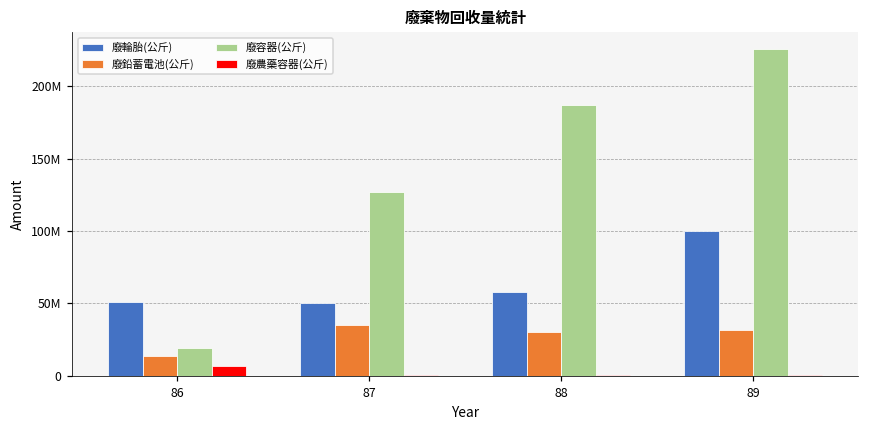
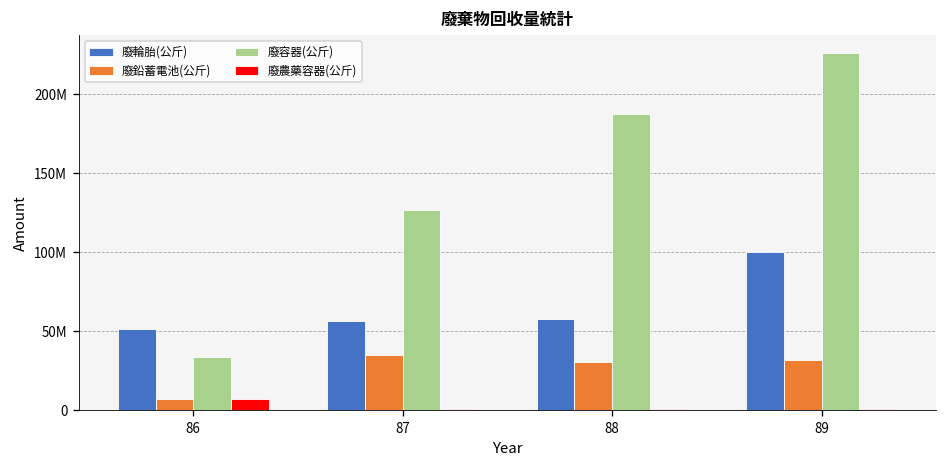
廢鉛蓄電池(公斤), 86: 14000000 -> 7000000
廢容器(公斤), 86: 19000000 -> 33000000
廢輪胎(公斤), 87: 50000000 -> 57000000
